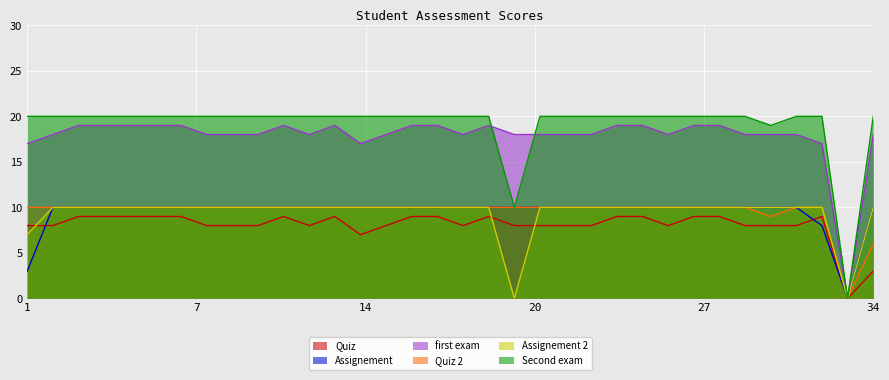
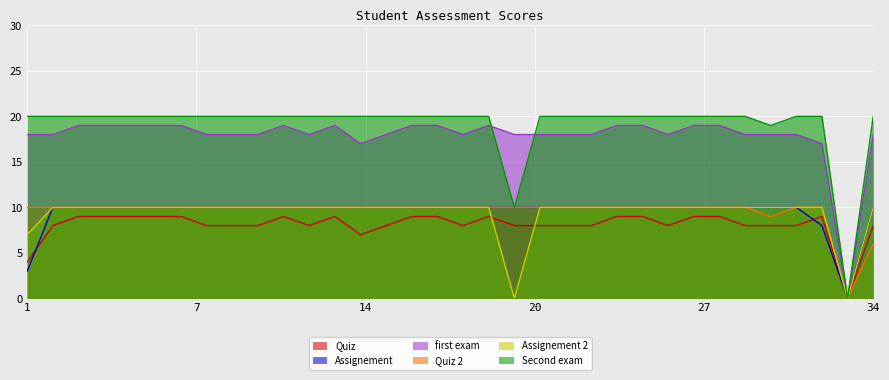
Quiz, 1: 8 -> 4
first exam, 1: 17 -> 18
Quiz, 34: 3 -> 8
